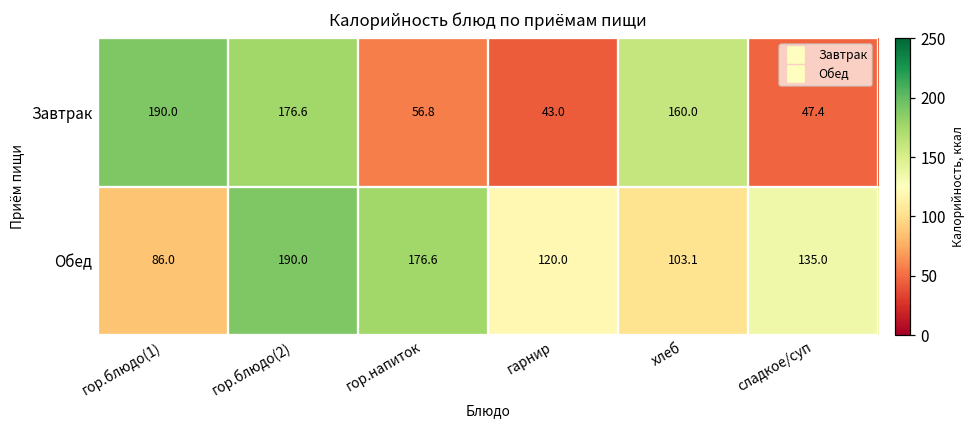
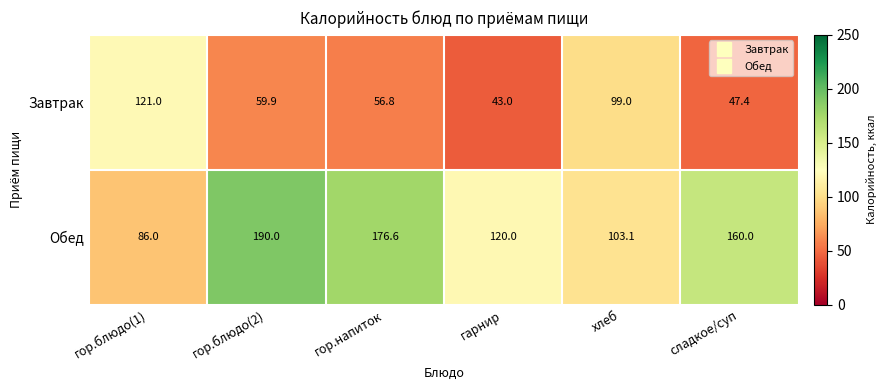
Завтрак, гор.блюдо(1): 190.0 -> 121.0
Завтрак, гор.блюдо(2): 176.6 -> 59.9
Завтрак, хлеб: 160.0 -> 99.0
Обед, сладкое/суп: 135.0 -> 160.0
